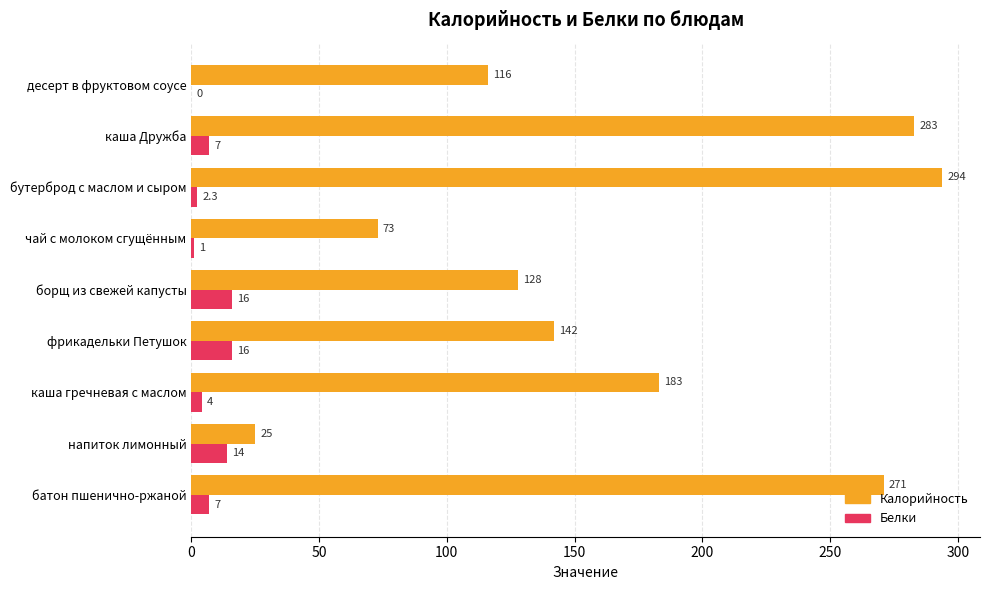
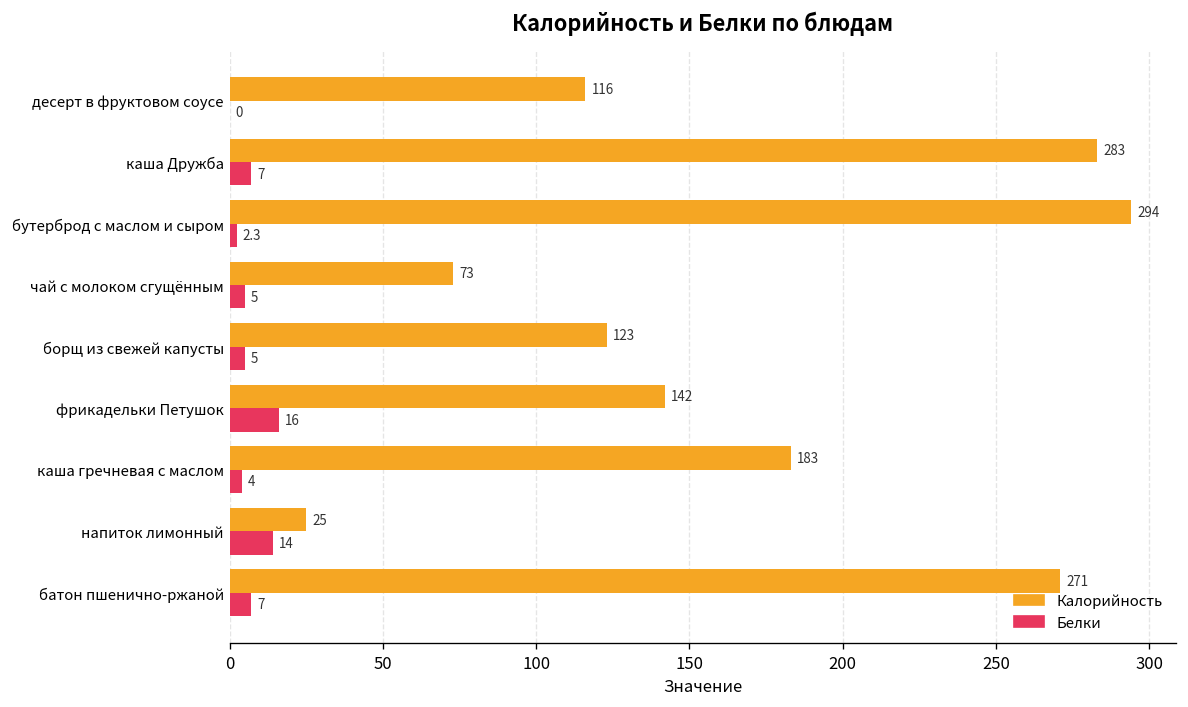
Белки, чай с молоком сгущённым: 1 -> 5
Калорийность, борщ из свежей капусты: 128 -> 123
Белки, борщ из свежей капусты: 16 -> 5
